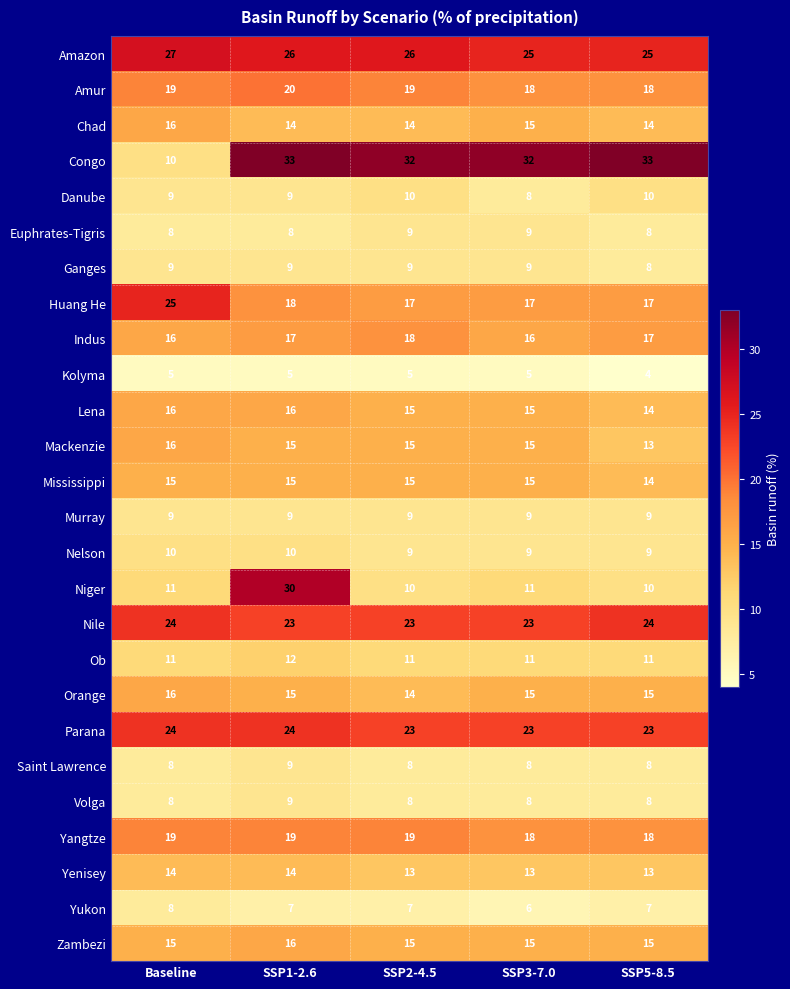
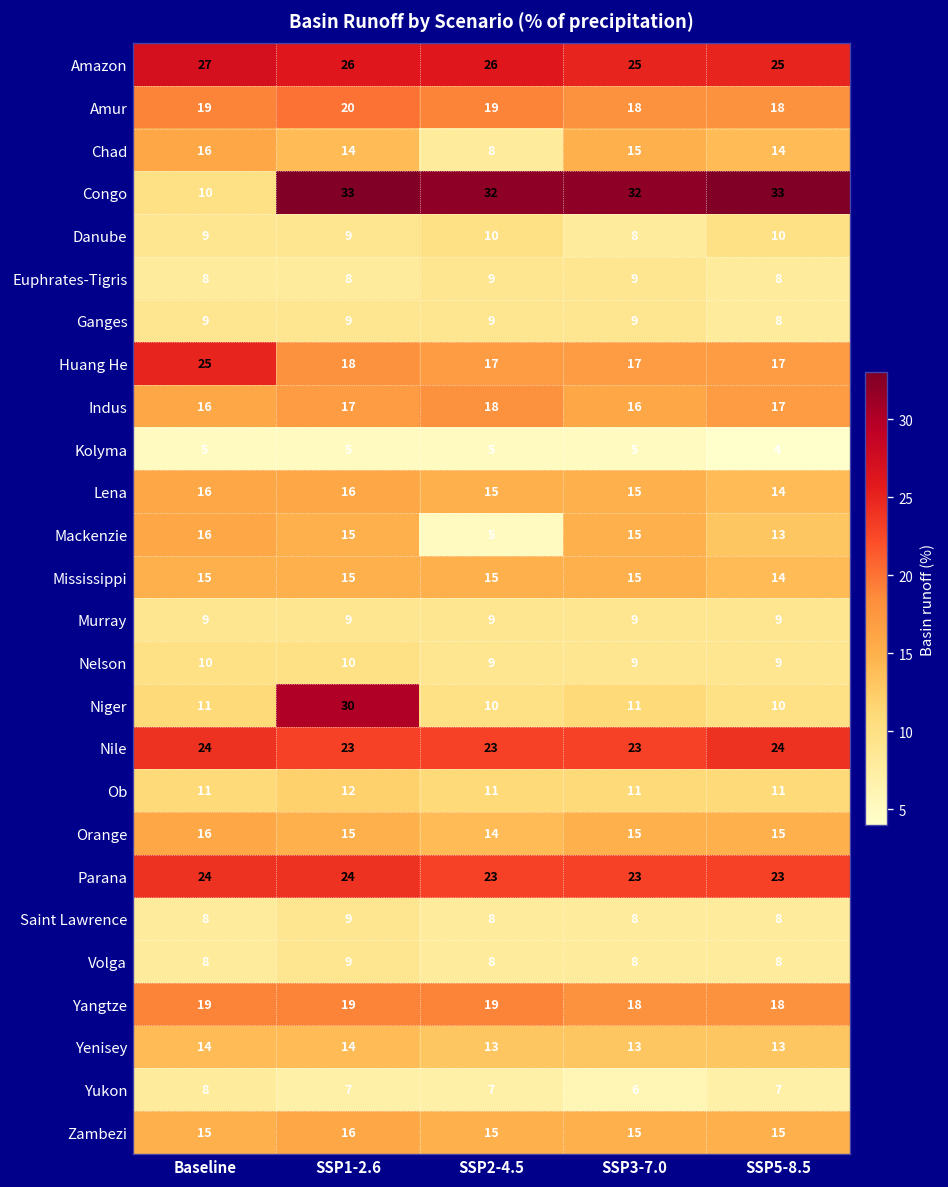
Chad, SSP2-4.5: 14 -> 8
Mackenzie, SSP2-4.5: 15 -> 5
